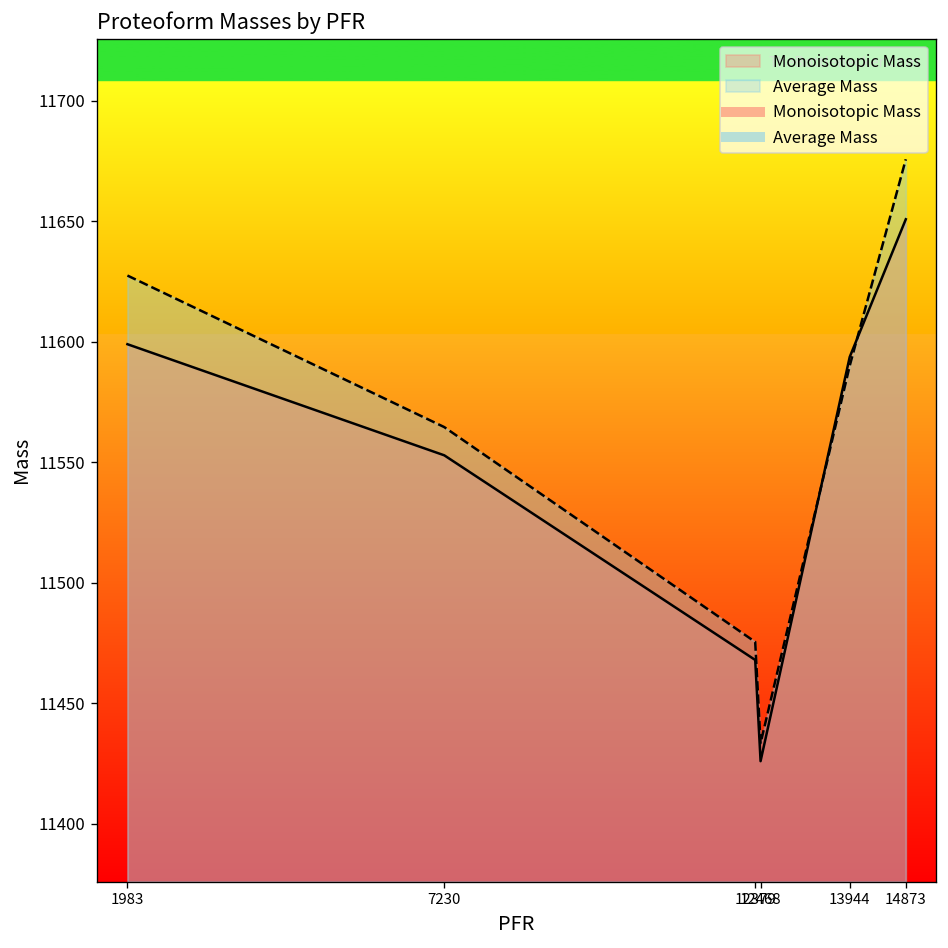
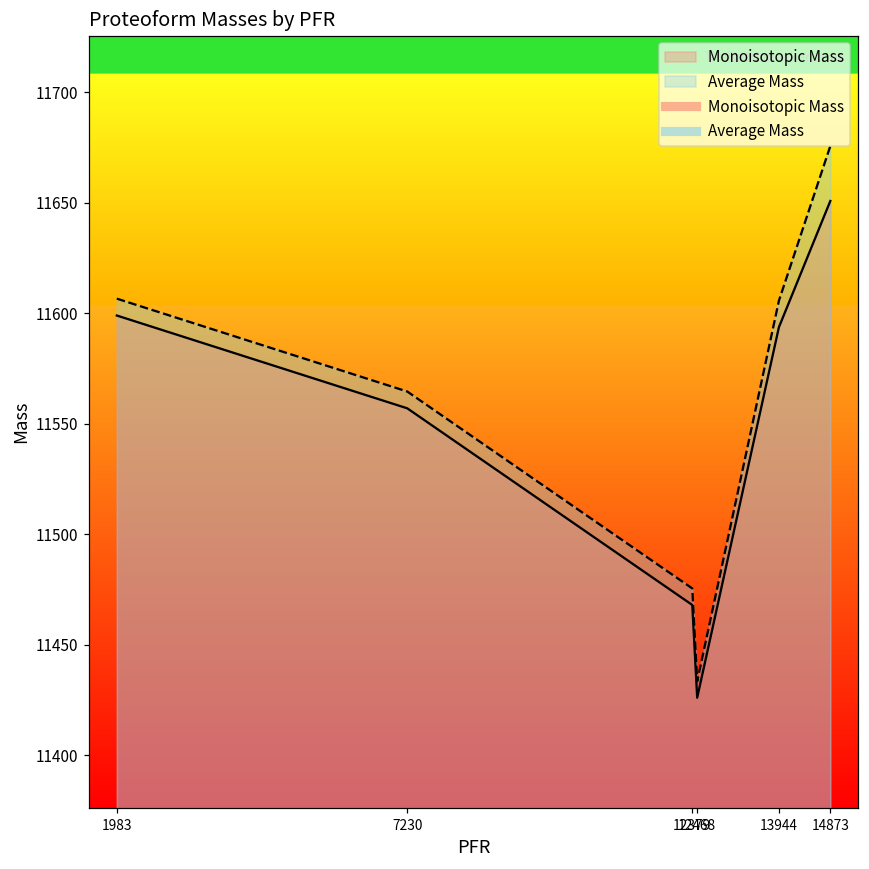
Average Mass, 1983: 11627 -> 11607
Monoisotopic Mass, 7230: 11553 -> 11557
Average Mass, 13944: 11590 -> 11606
